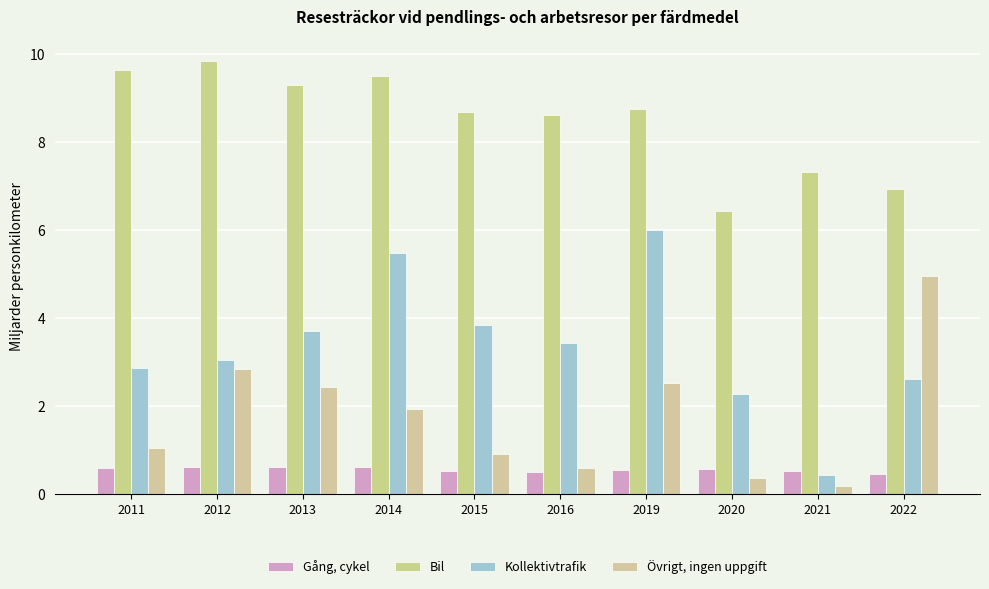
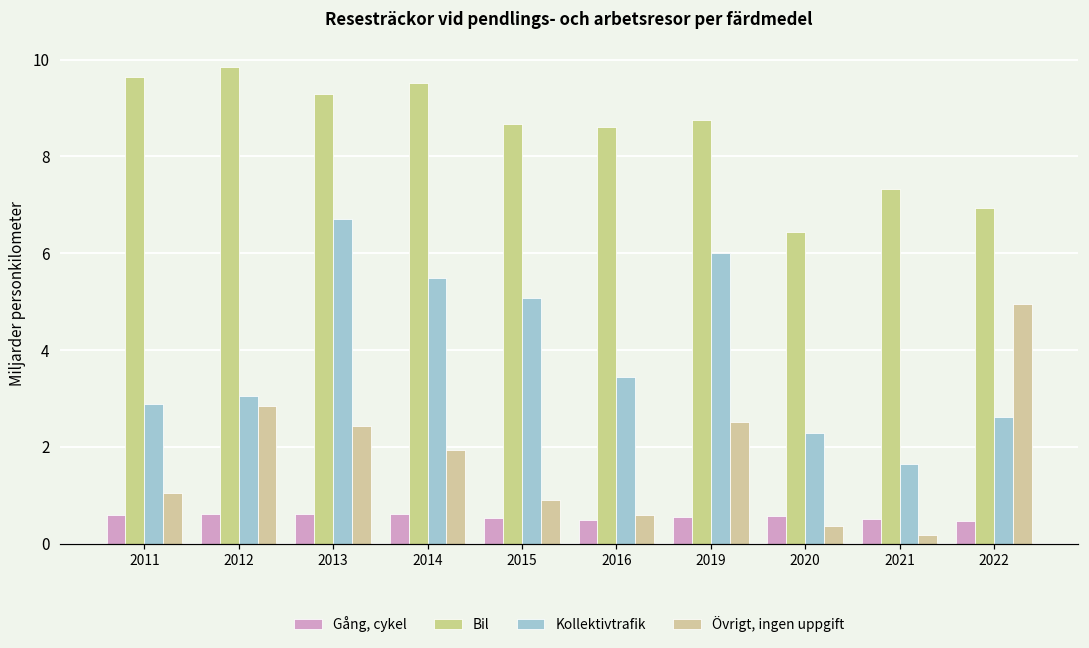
Kollektivtrafik, 2013: 3.7 -> 6.7
Kollektivtrafik, 2015: 3.9 -> 5.1
Kollektivtrafik, 2021: 0.4 -> 1.6
